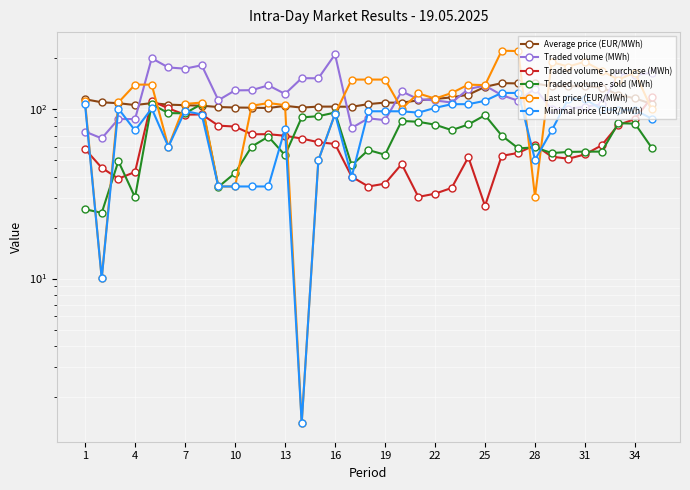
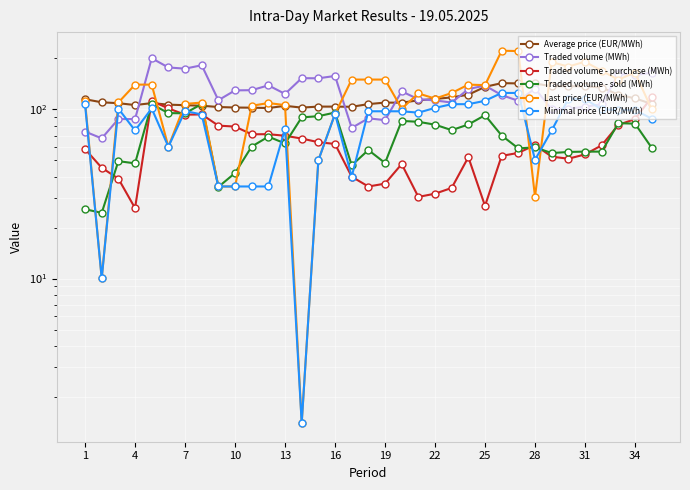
Traded volume - purchase (MWh), 4: 43 -> 26
Traded volume - sold (MWh), 4: 30 -> 48
Traded volume - sold (MWh), 13: 54 -> 63
Traded volume (MWh), 16: 210 -> 160
Traded volume - sold (MWh), 19: 54 -> 48
